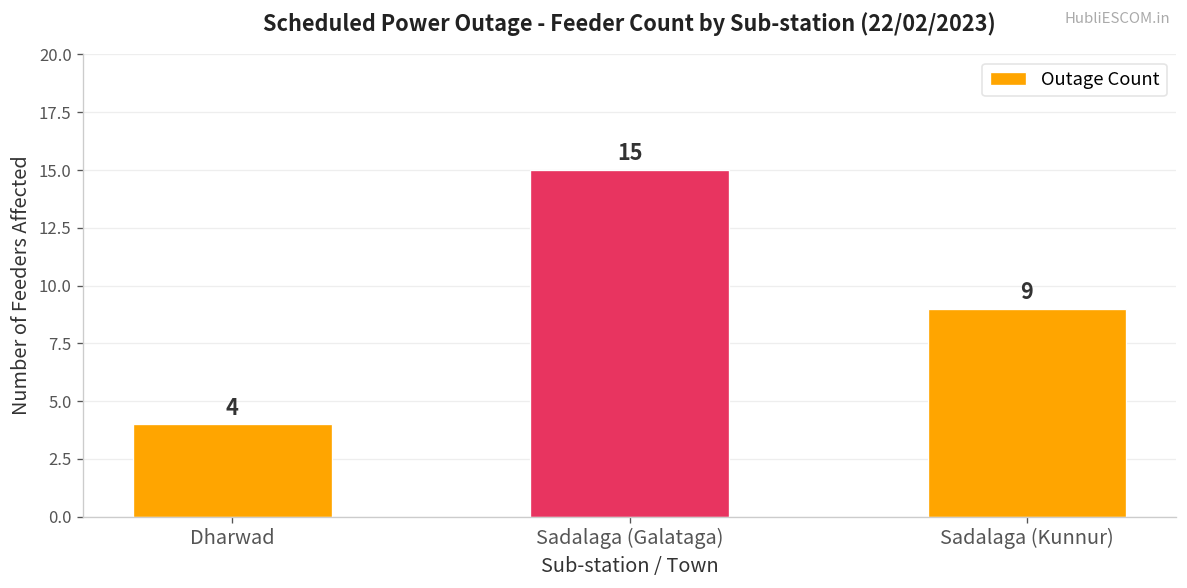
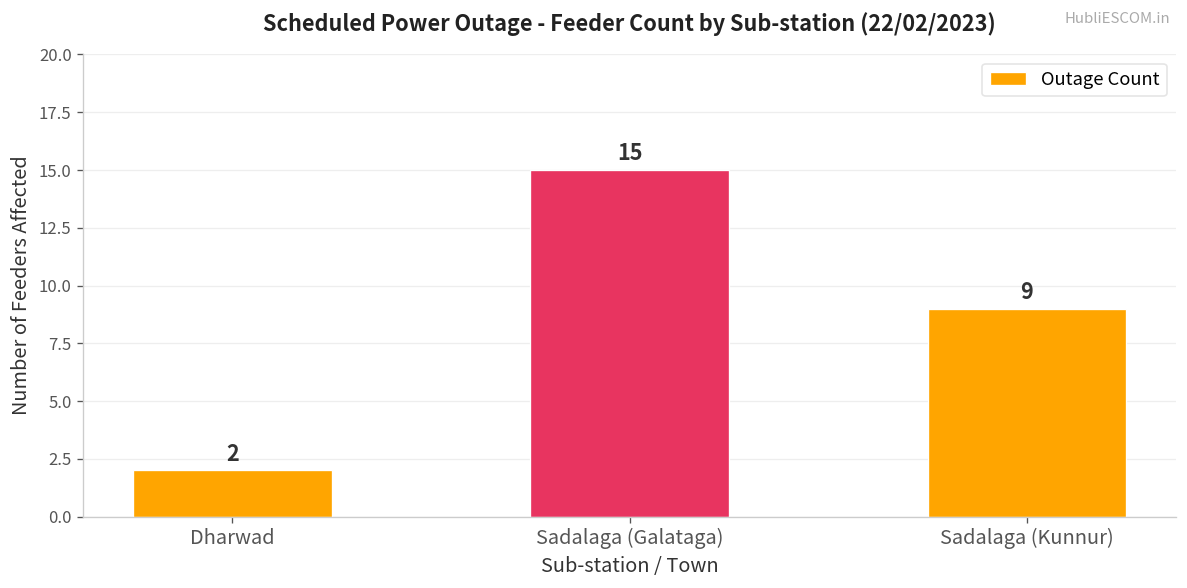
Dharwad: 4 -> 2
